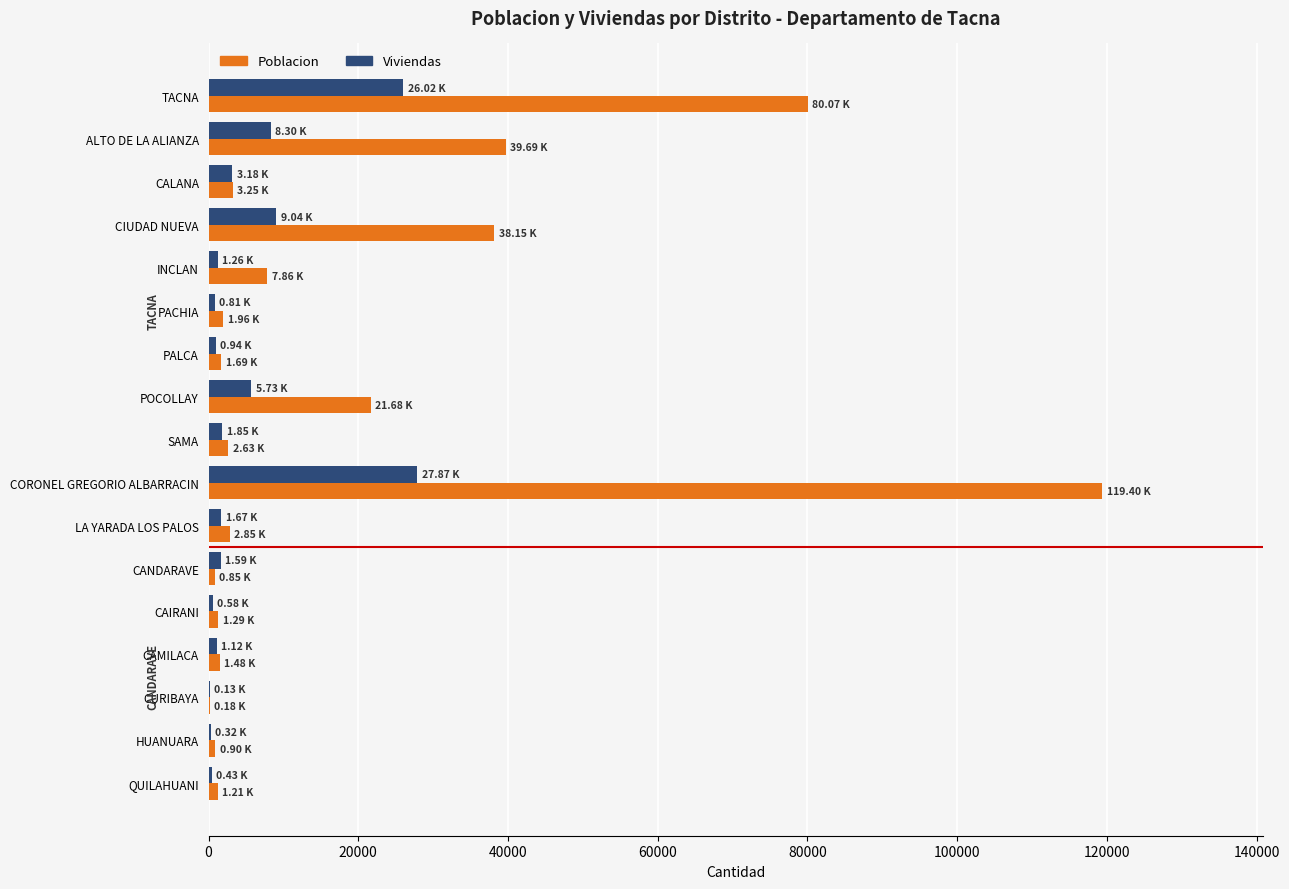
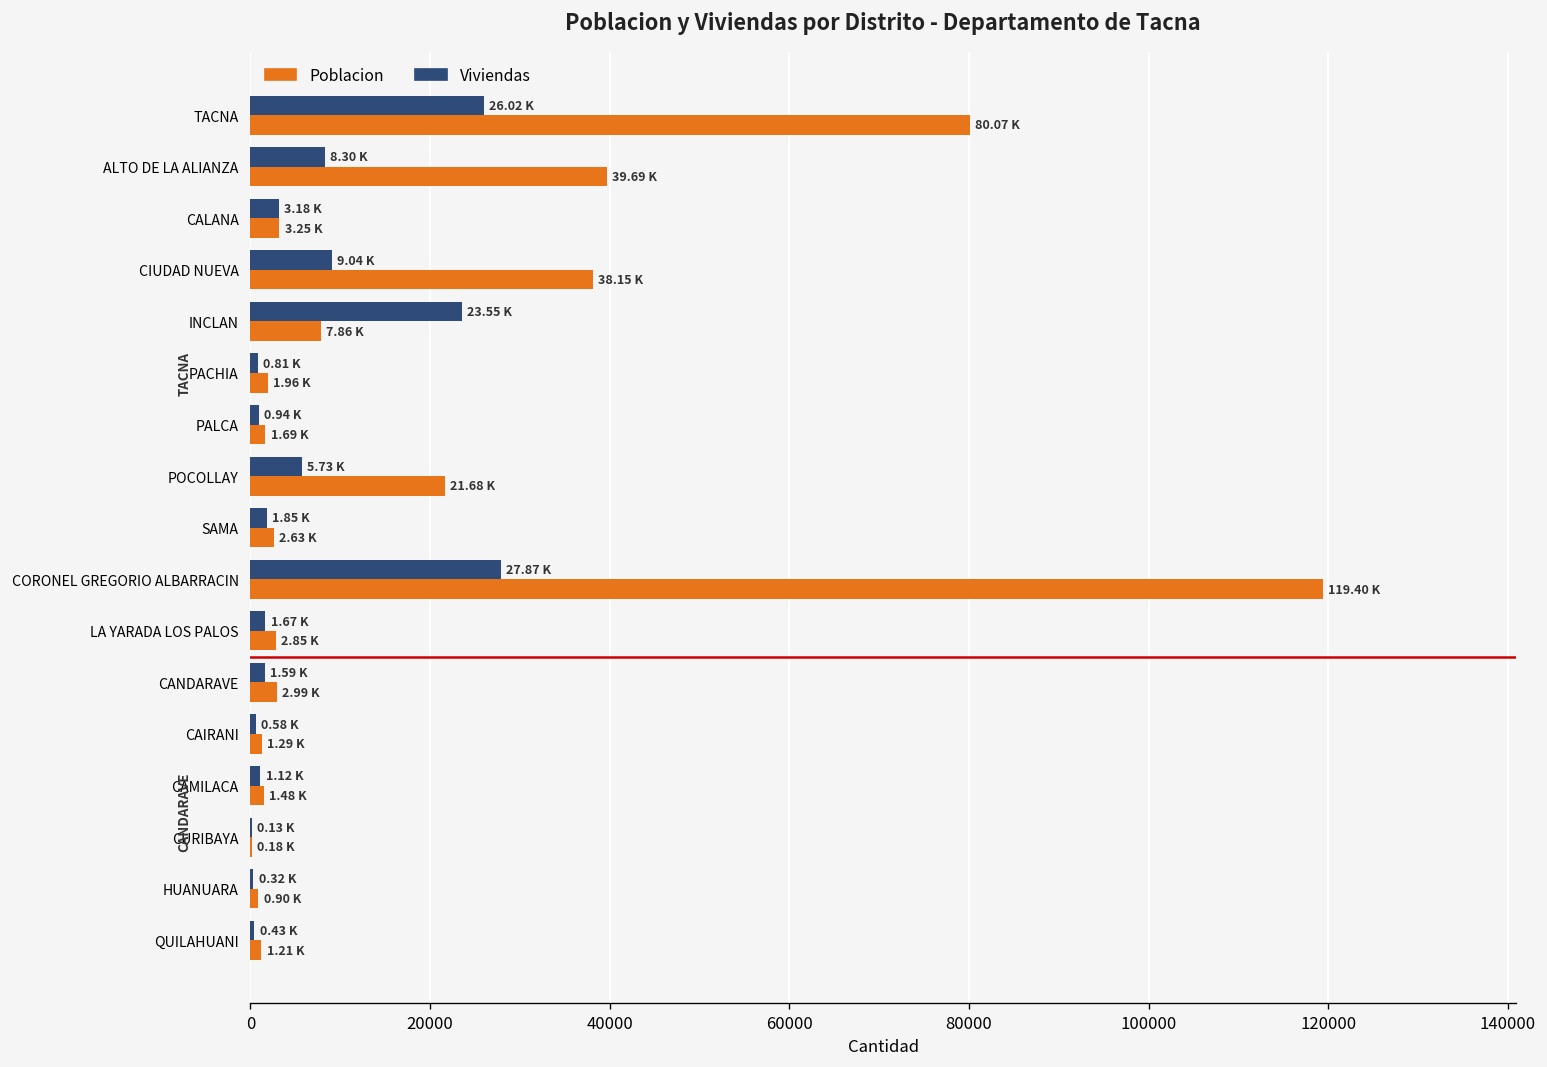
Viviendas, INCLAN: 1.26 -> 23.55
Poblacion, CANDARAVE: 0.85 -> 2.99
